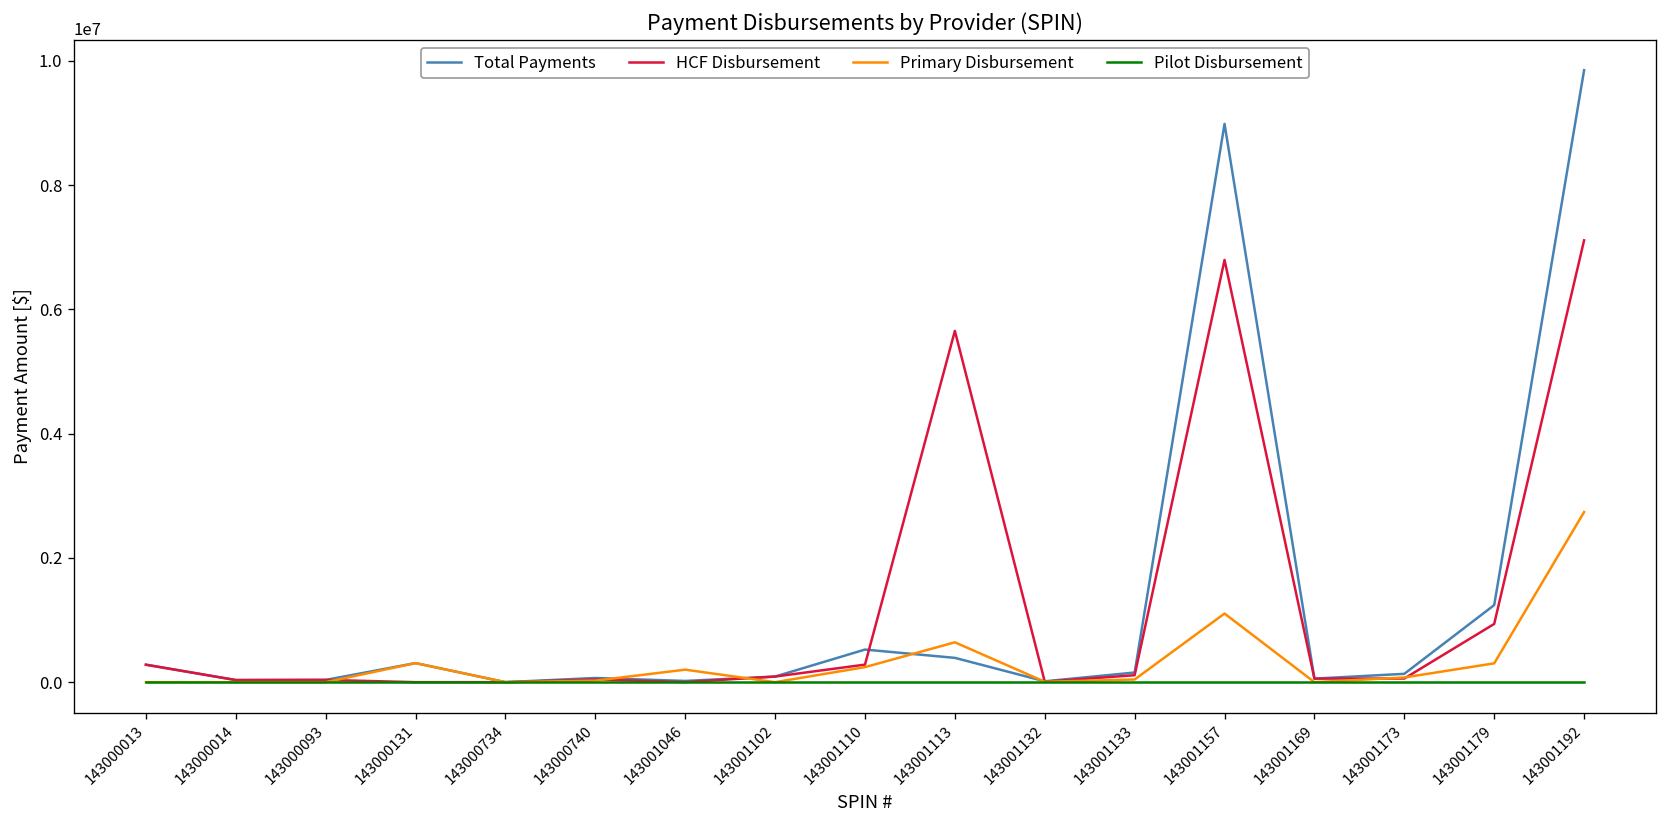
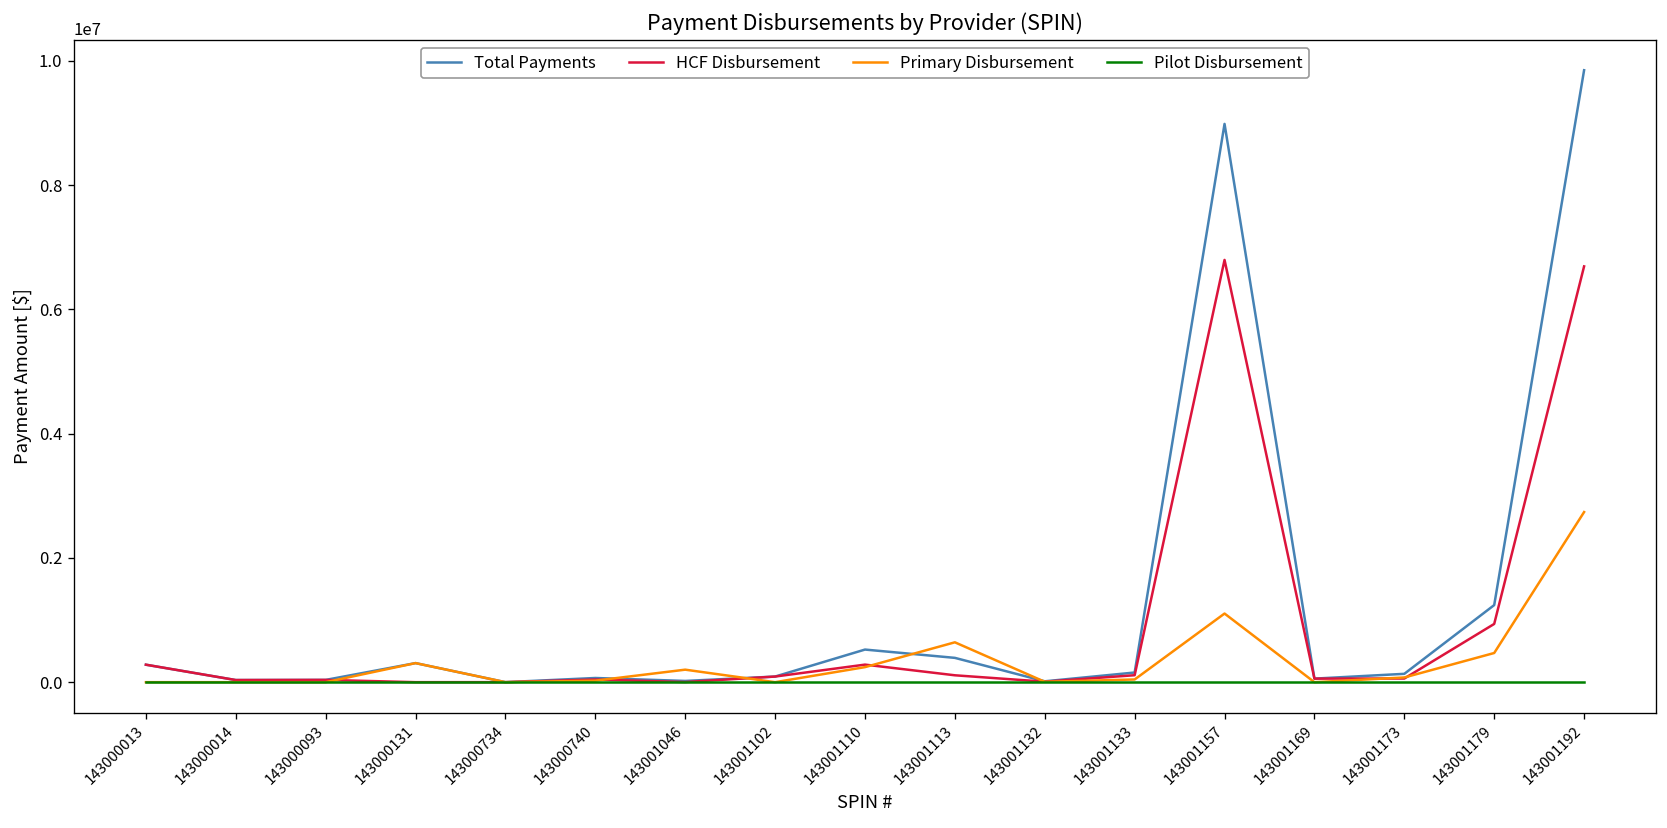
HCF Disbursement, 143001113: 5700000 -> 100000
Primary Disbursement, 143001179: 300000 -> 500000
HCF Disbursement, 143001192: 7100000 -> 6700000
